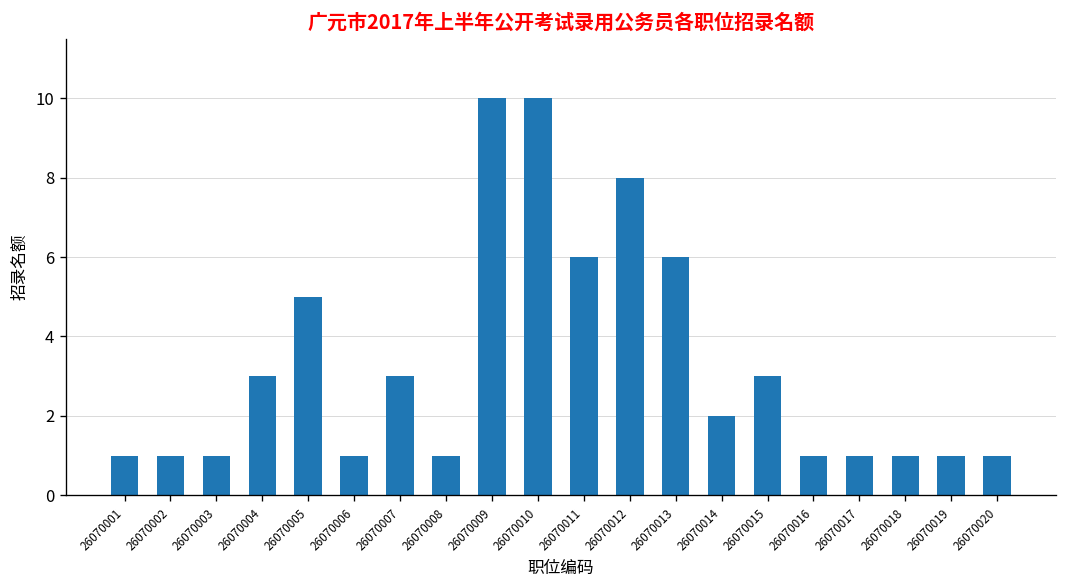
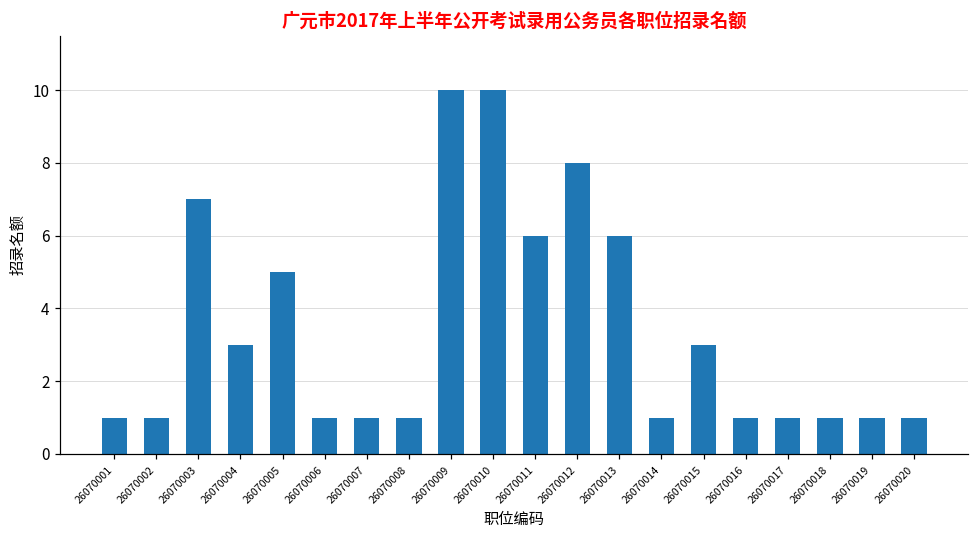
26070003: 1 -> 7
26070007: 3 -> 1
26070014: 2 -> 1
